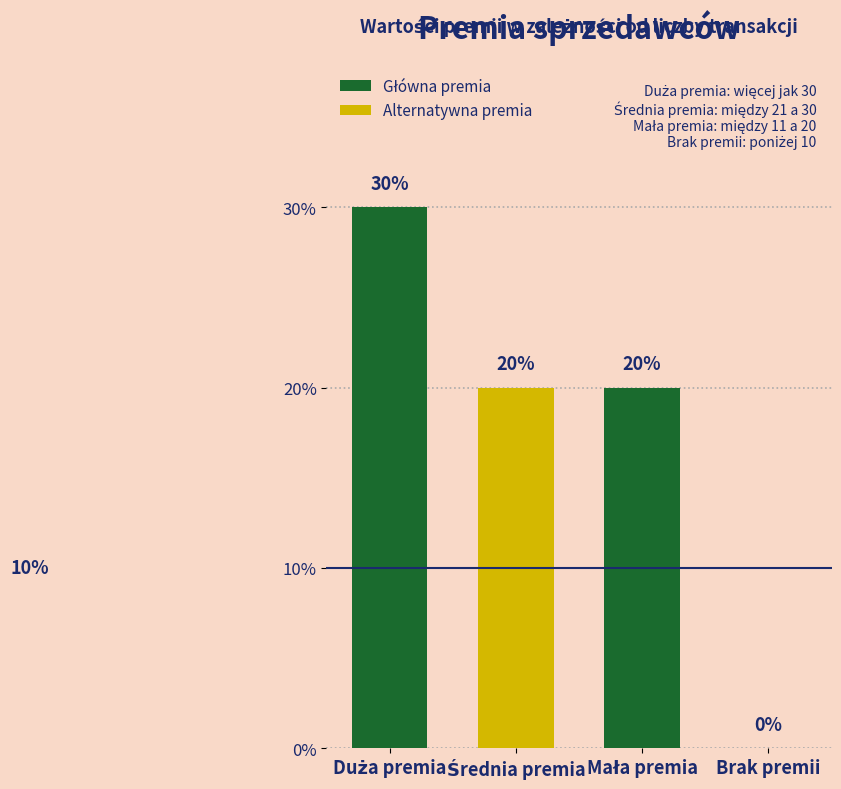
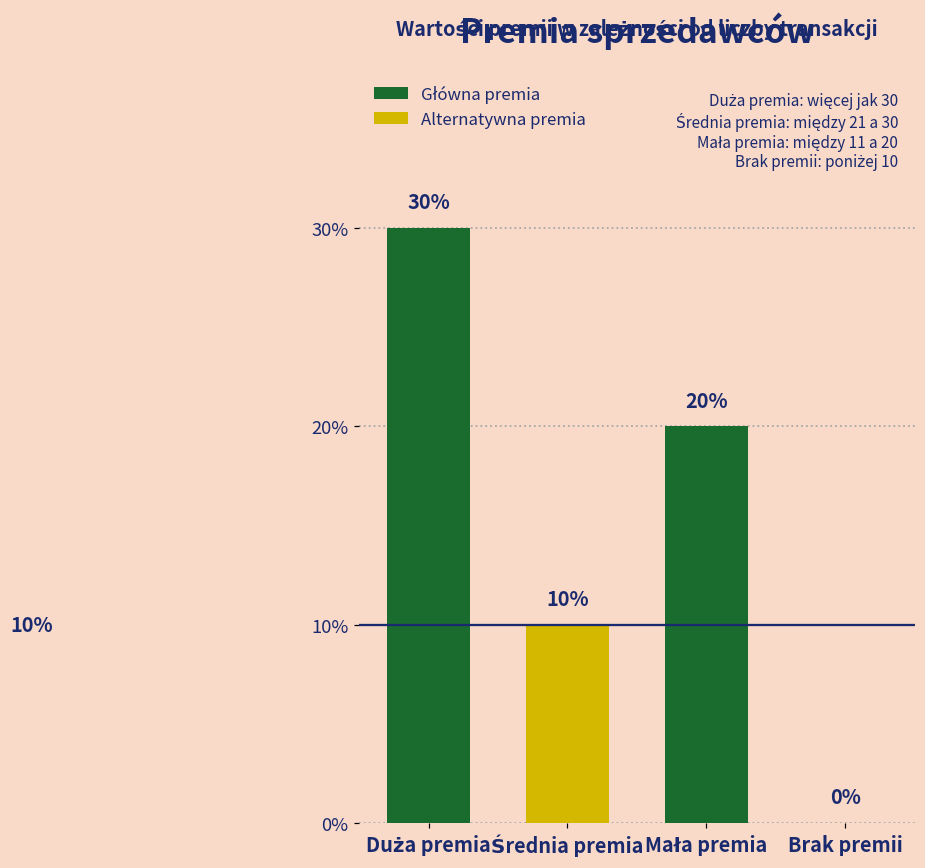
Średnia premia: 20% -> 10%
